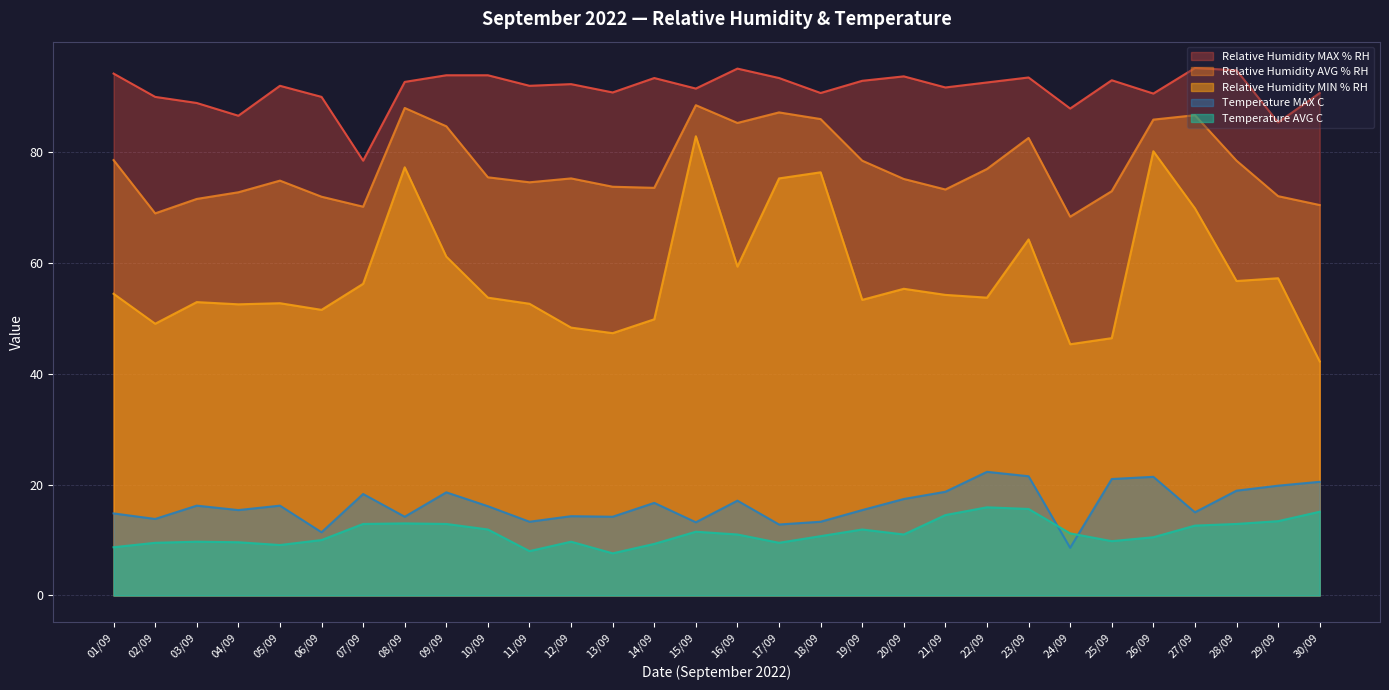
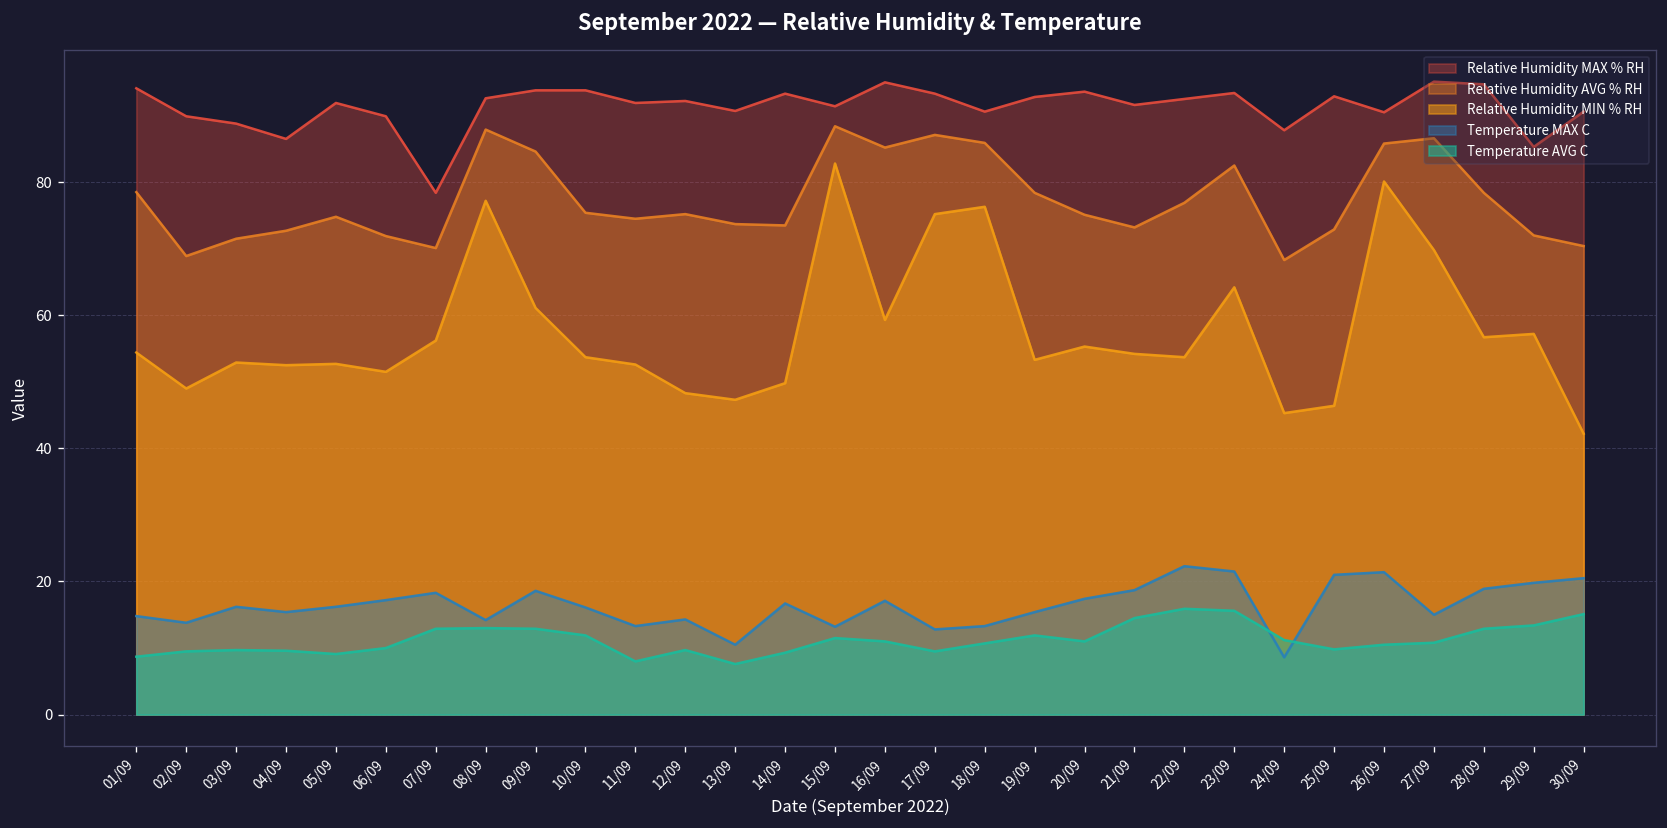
Temperature MAX C, 06/09: 11 -> 17
Temperature MAX C, 13/09: 14 -> 11
Temperature AVG C, 27/09: 13 -> 11
